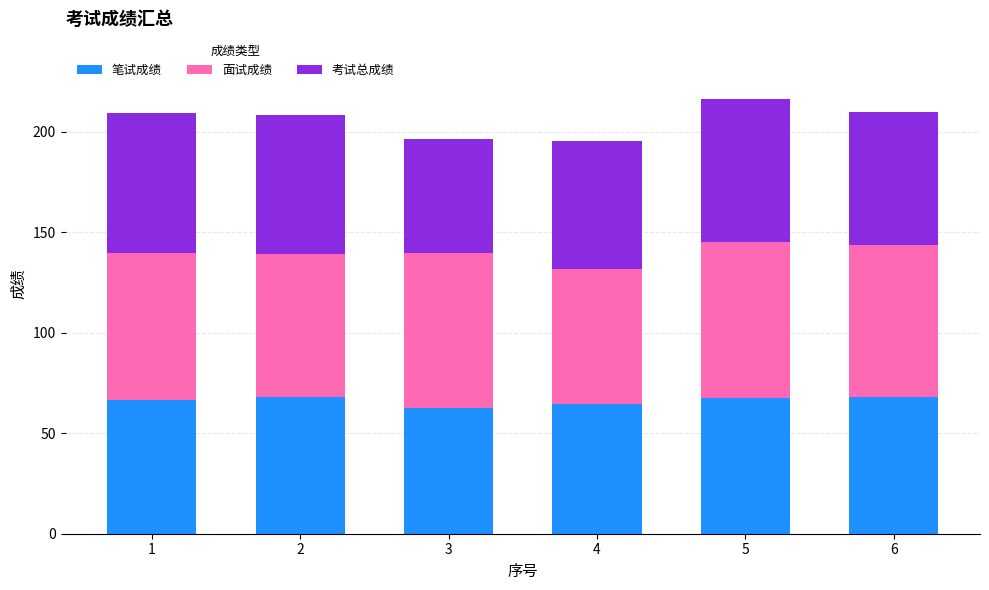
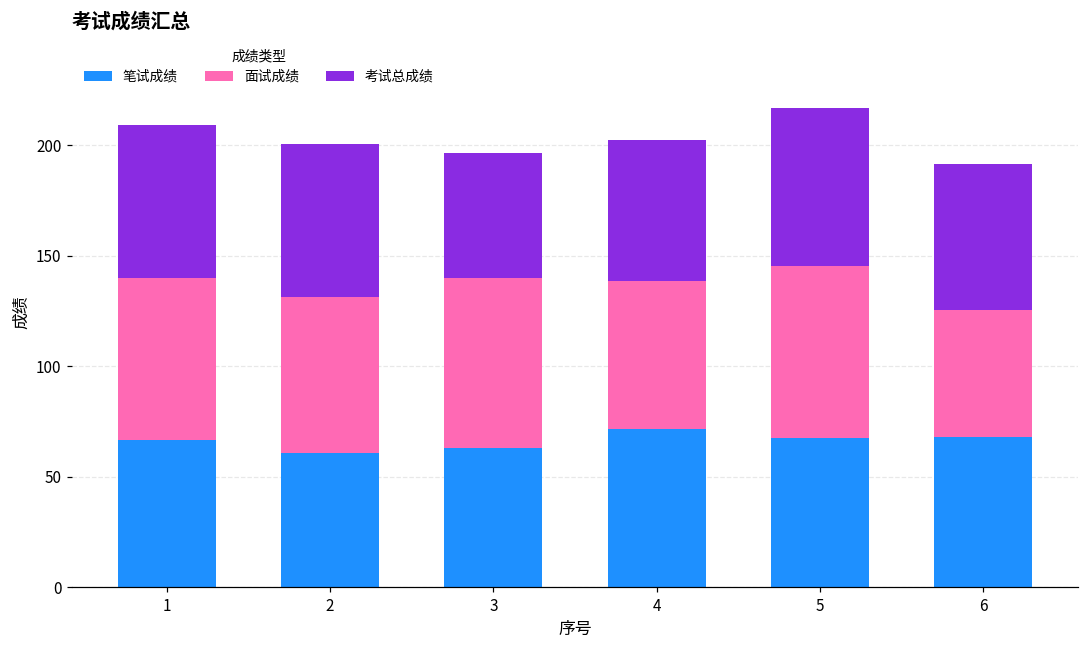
笔试成绩, 2: 68 -> 61
笔试成绩, 4: 65 -> 72
面试成绩, 6: 76 -> 57
